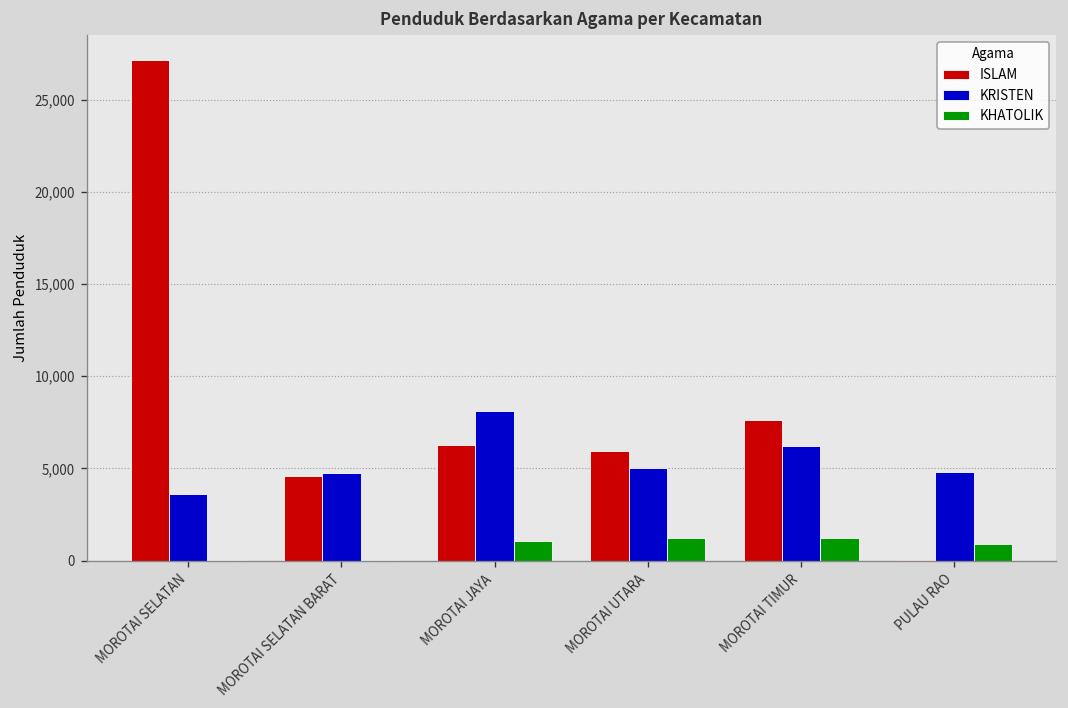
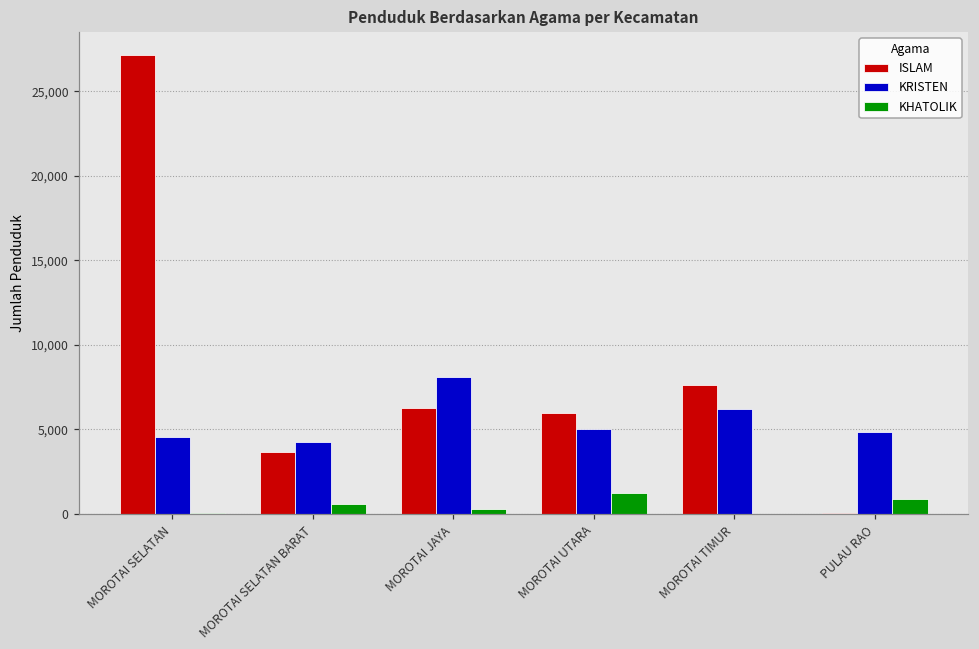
KRISTEN, MOROTAI SELATAN: 3,600 -> 4,500
ISLAM, MOROTAI SELATAN BARAT: 4,600 -> 3,600
KRISTEN, MOROTAI SELATAN BARAT: 4,800 -> 4,200
KHATOLIK, MOROTAI SELATAN BARAT: 0 -> 600
KHATOLIK, MOROTAI JAYA: 1,100 -> 300
KHATOLIK, MOROTAI TIMUR: 1,200 -> 0
